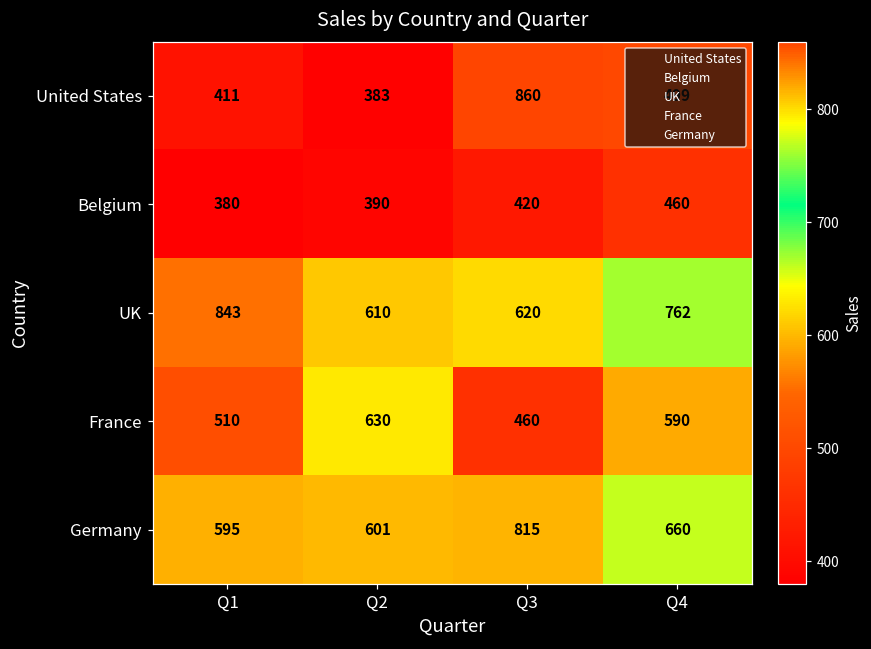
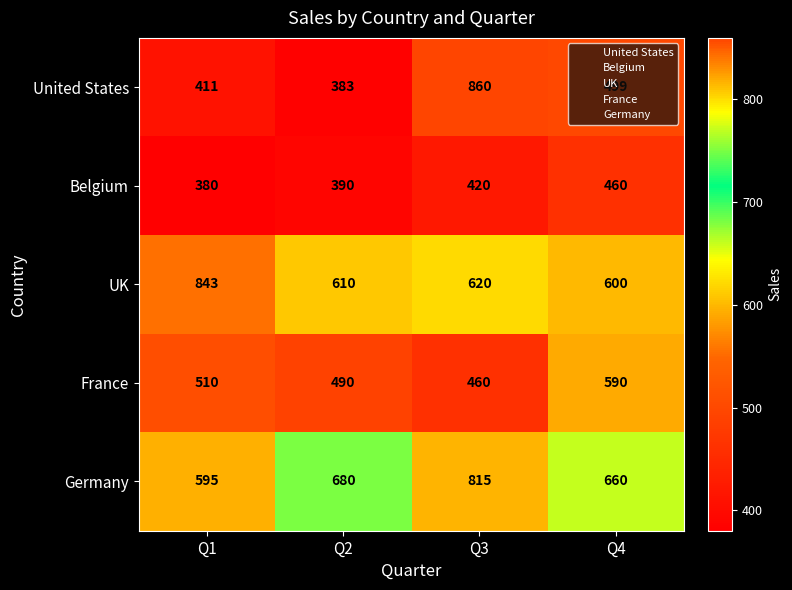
UK, Q4: 762 -> 600
France, Q2: 630 -> 490
Germany, Q2: 601 -> 680
